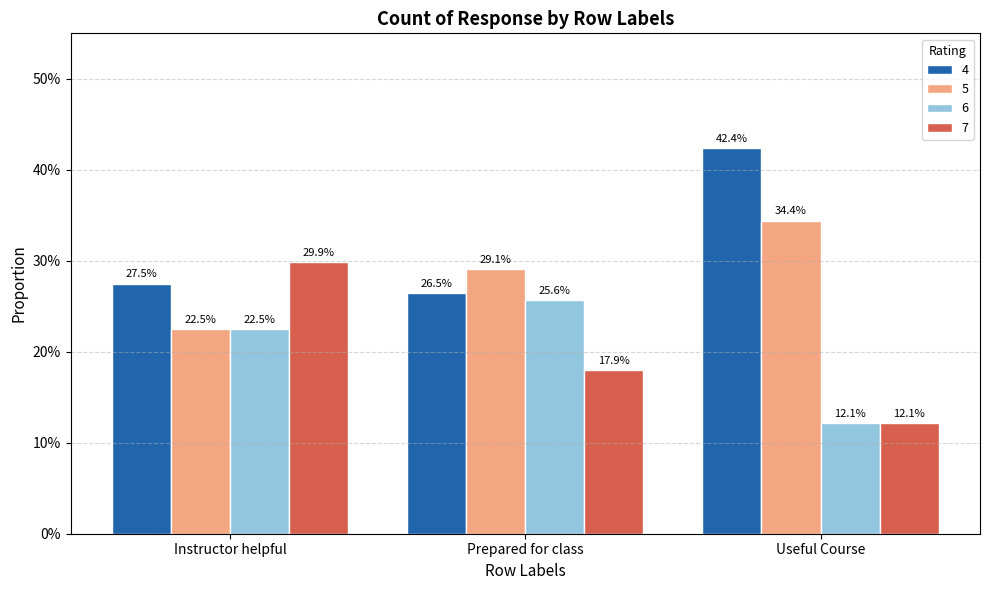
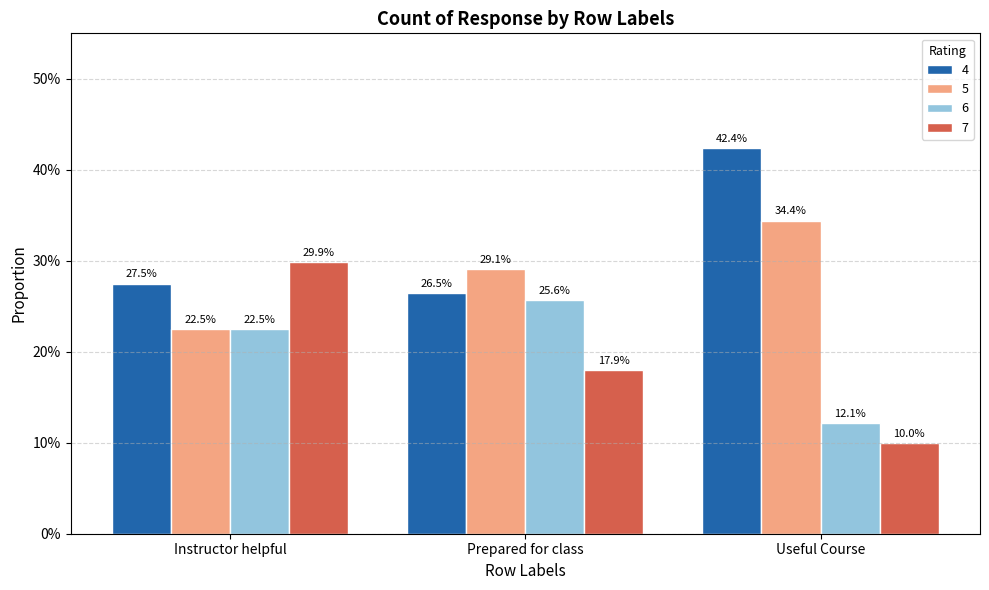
7, Useful Course: 12.1% -> 10.0%
